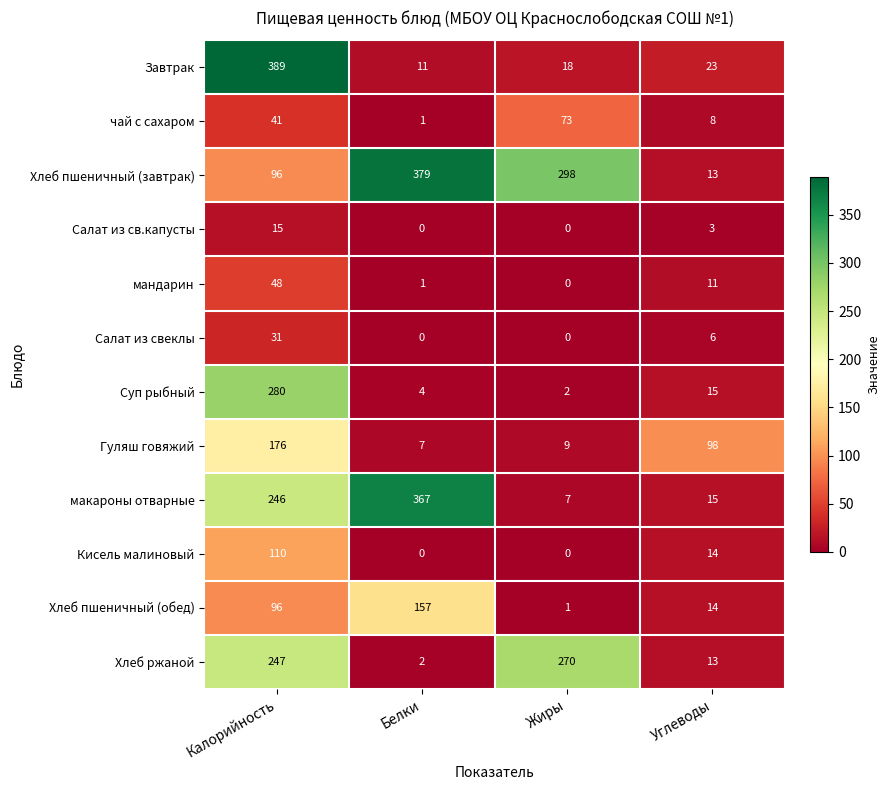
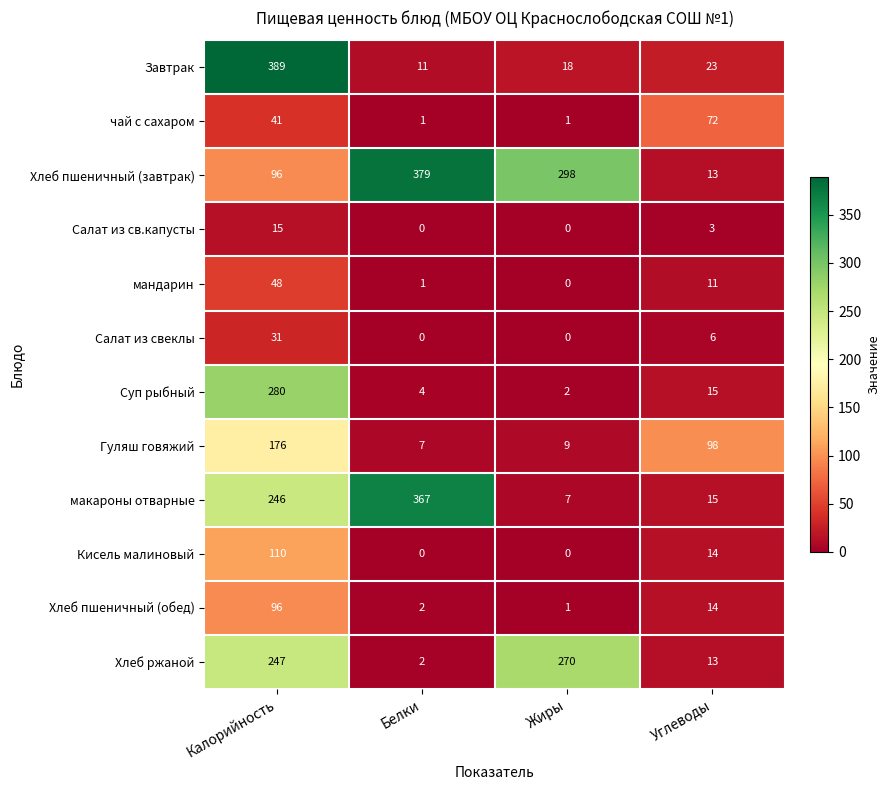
чай с сахаром, Жиры: 73 -> 1
чай с сахаром, Углеводы: 8 -> 72
Хлеб пшеничный (обед), Белки: 157 -> 2
